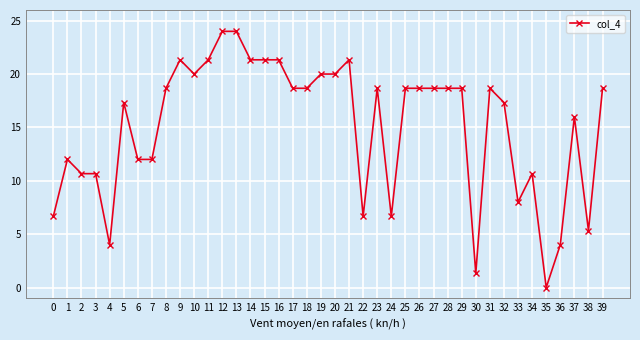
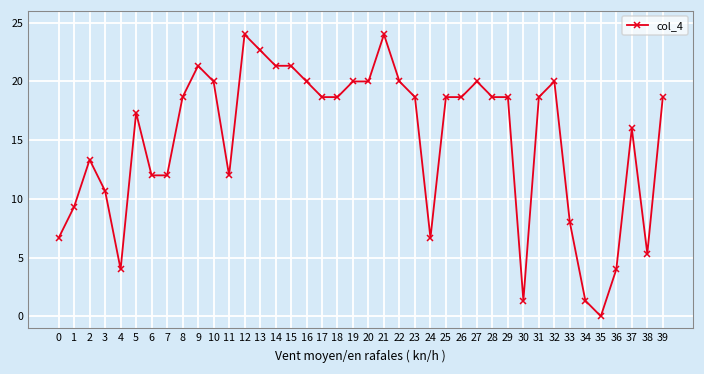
1: 12.0 -> 9.3
2: 10.7 -> 13.3
11: 21.3 -> 12.0
13: 24.0 -> 22.7
16: 21.3 -> 20.0
21: 21.3 -> 24.0
22: 6.7 -> 20.0
27: 18.7 -> 20.0
32: 17.3 -> 20.0
34: 10.7 -> 1.3
